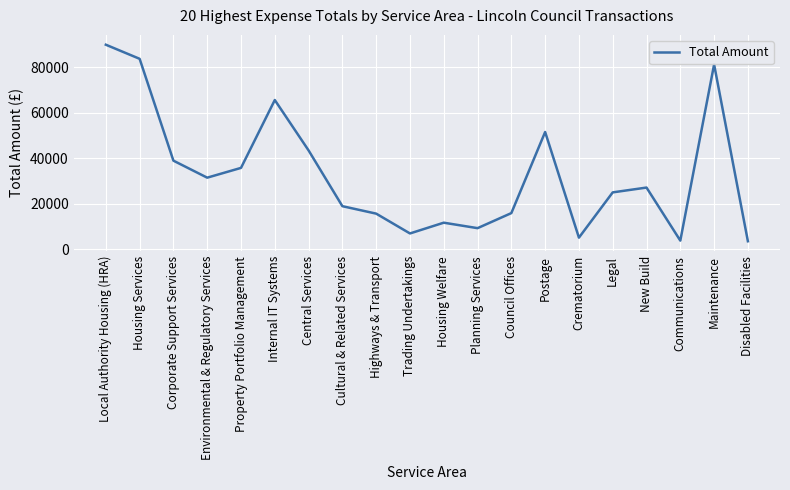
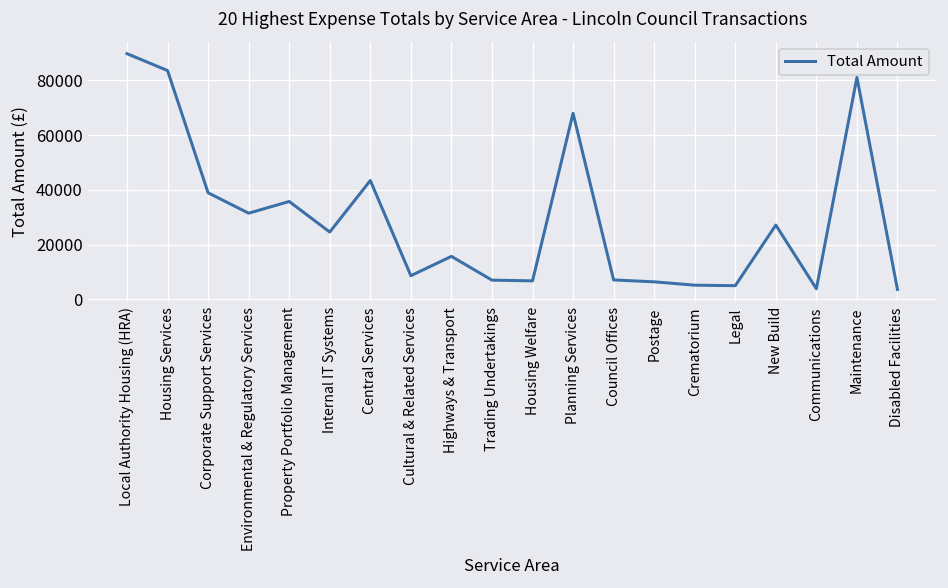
Internal IT Systems: 66000 -> 25000
Cultural & Related Services: 19000 -> 9000
Housing Welfare: 12000 -> 7000
Planning Services: 9000 -> 68000
Council Offices: 16000 -> 7000
Postage: 51000 -> 6000
Legal: 25000 -> 5000
